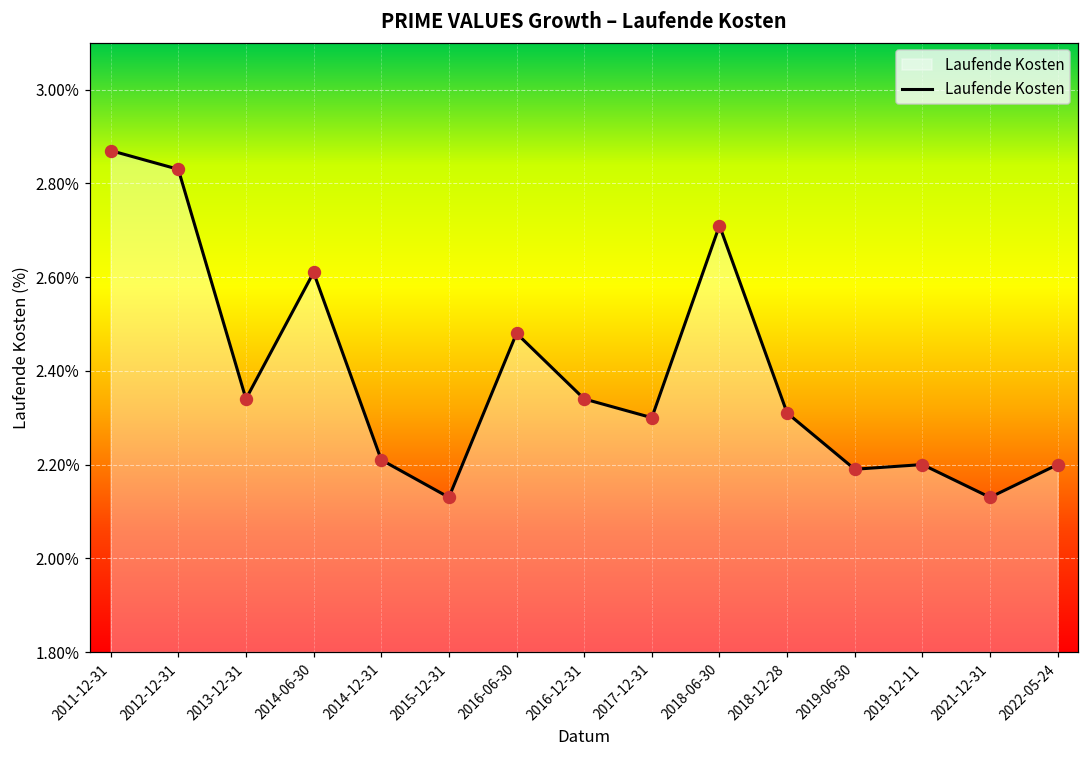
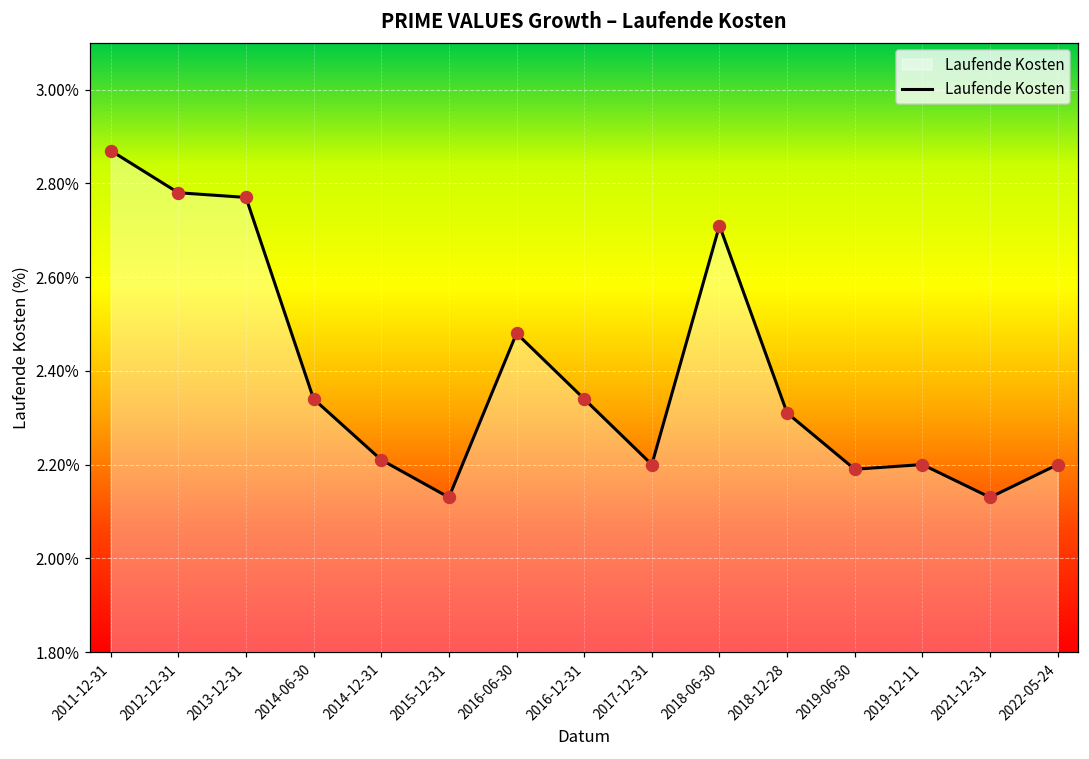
2012-12-31: 2.83% -> 2.78%
2013-12-31: 2.34% -> 2.77%
2014-06-30: 2.61% -> 2.34%
2017-12-31: 2.3% -> 2.2%
